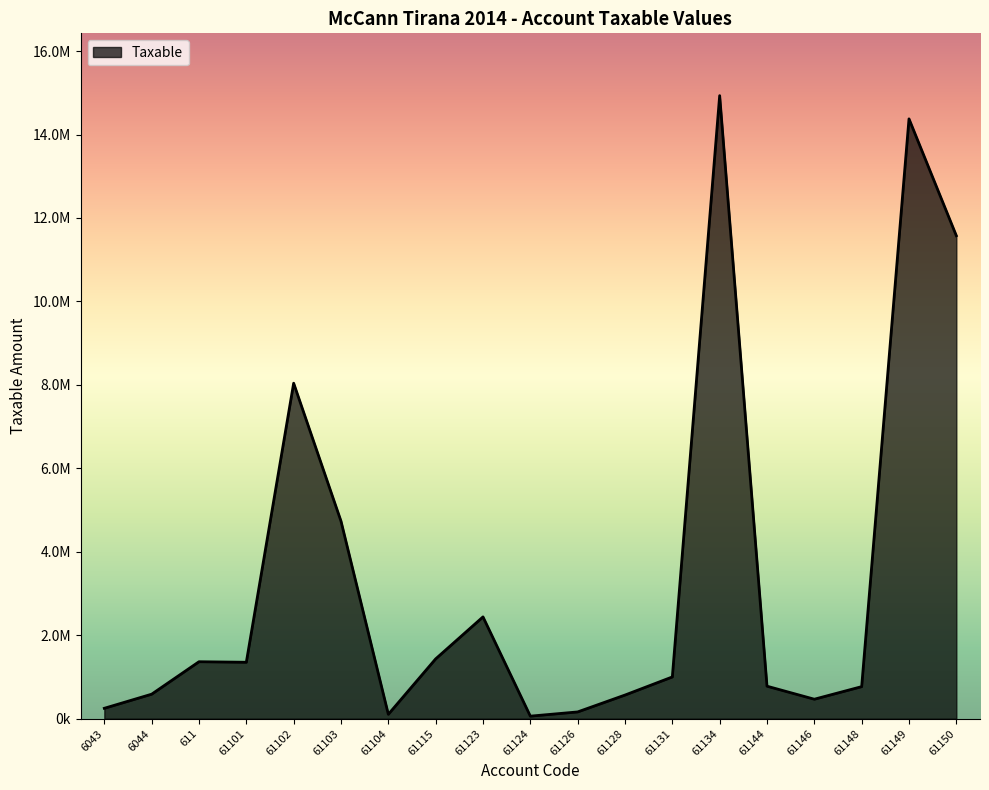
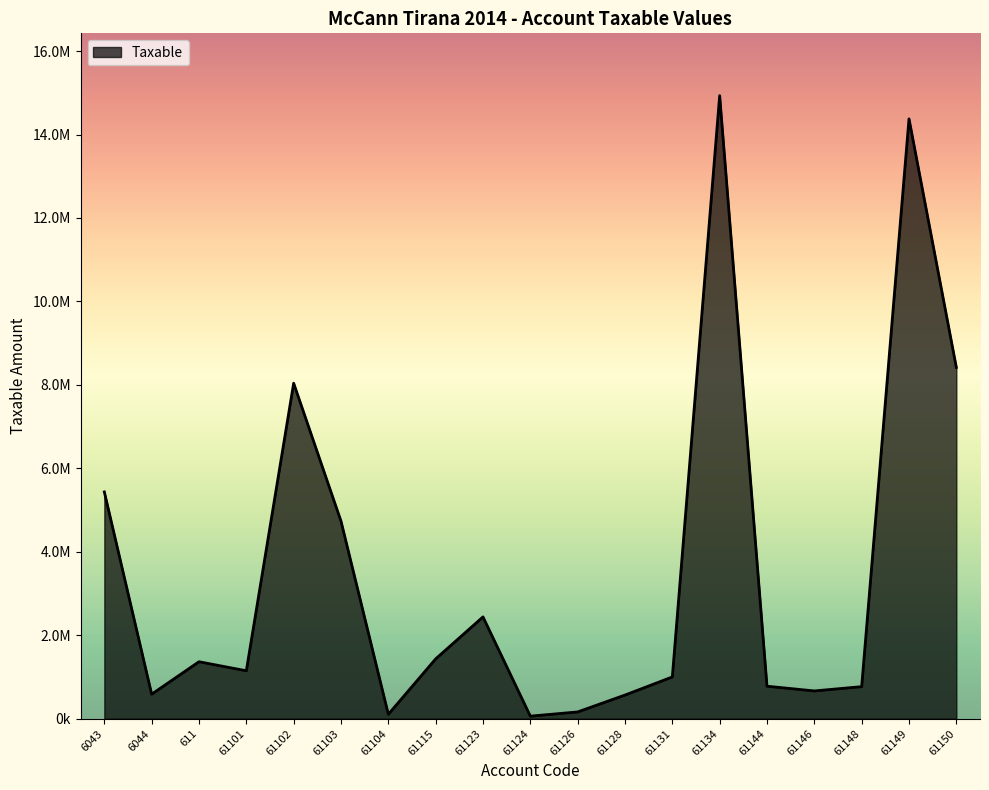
6043: 300000 -> 5400000
61101: 1400000 -> 1100000
61146: 500000 -> 700000
61150: 11600000 -> 8400000
